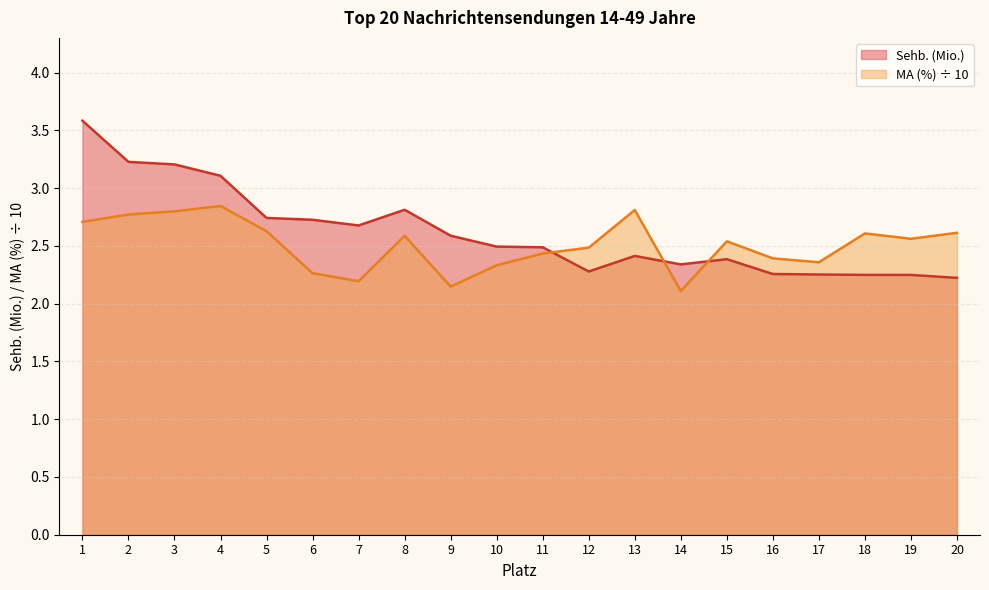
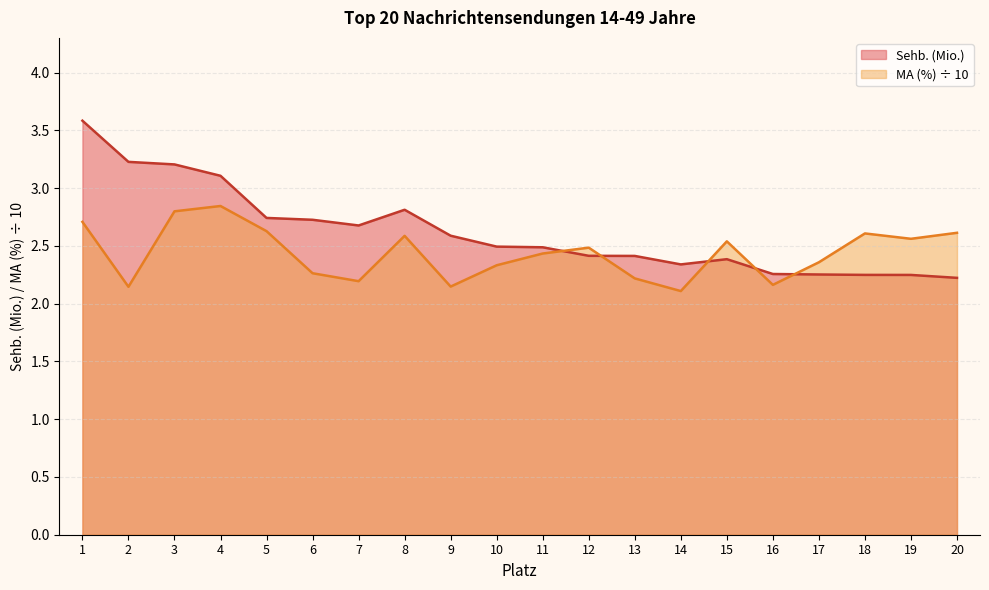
MA (%) ÷ 10, 2: 2.77 -> 2.15
Sehb. (Mio.), 12: 2.28 -> 2.41
MA (%) ÷ 10, 13: 2.81 -> 2.22
MA (%) ÷ 10, 16: 2.39 -> 2.16
